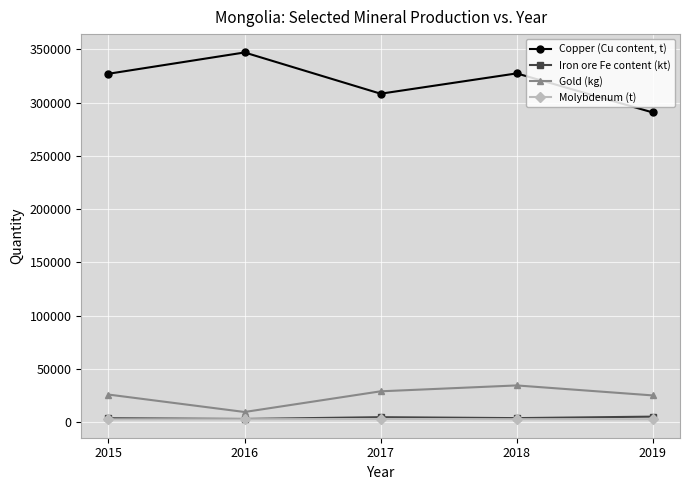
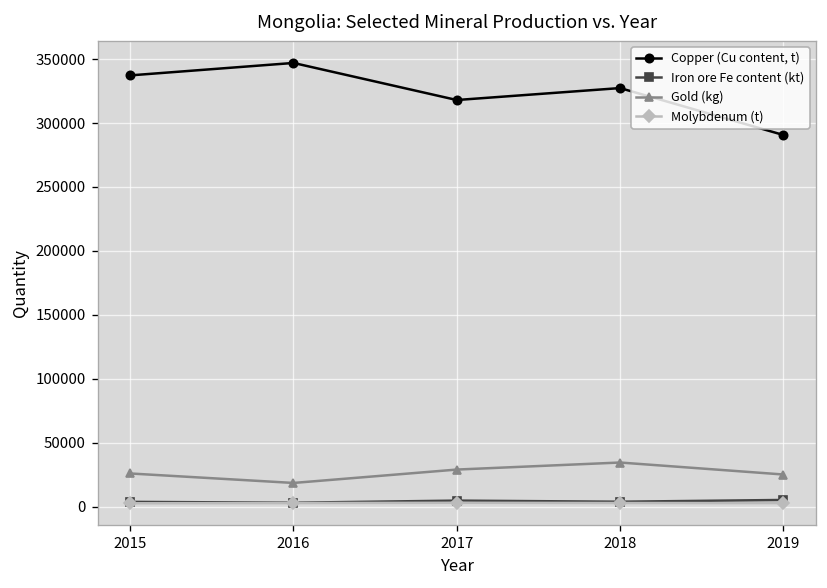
Copper (Cu content, t), 2015: 327000 -> 337000
Gold (kg), 2016: 9000 -> 18000
Copper (Cu content, t), 2017: 308000 -> 318000
